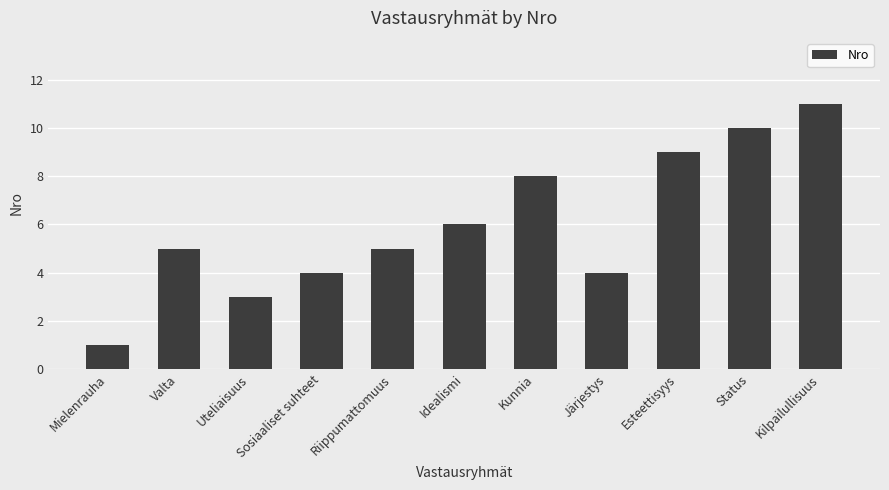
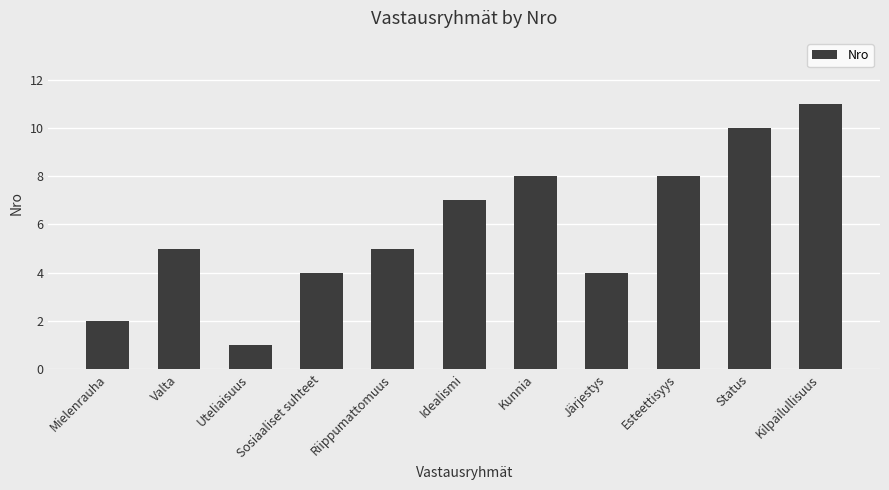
Mielenrauha: 1 -> 2
Uteliaisuus: 3 -> 1
Idealismi: 6 -> 7
Esteettisyys: 9 -> 8
